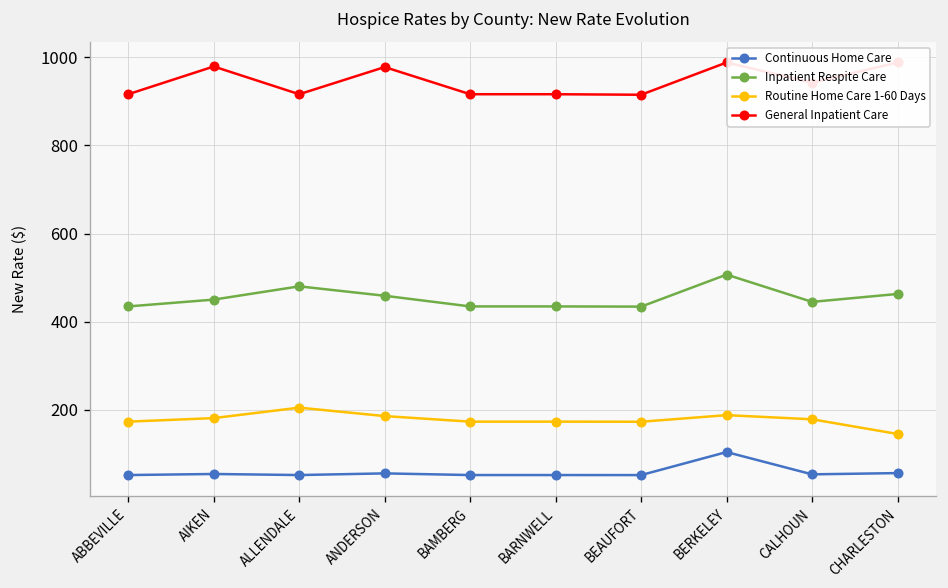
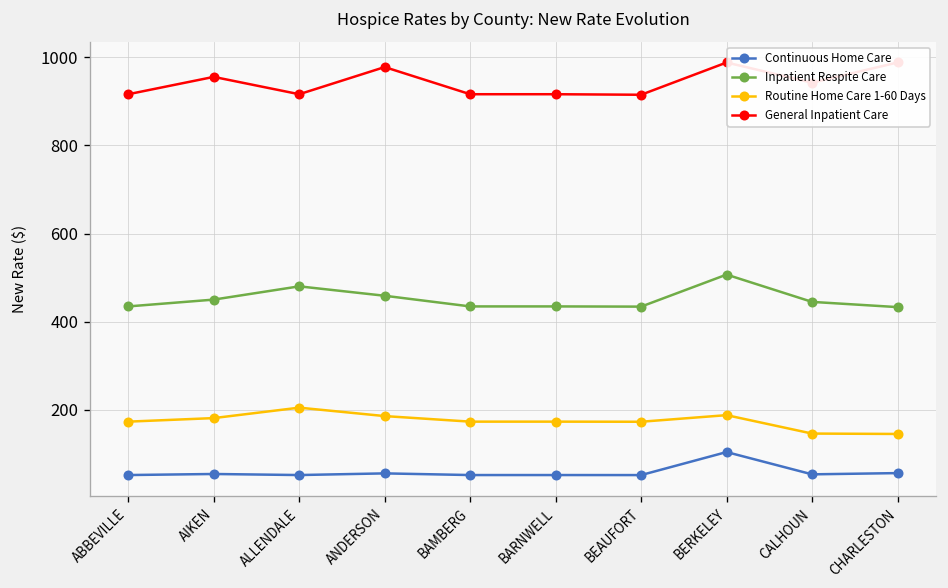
General Inpatient Care, AIKEN: 980 -> 960
Routine Home Care 1-60 Days, CALHOUN: 180 -> 150
Inpatient Respite Care, CHARLESTON: 460 -> 430
